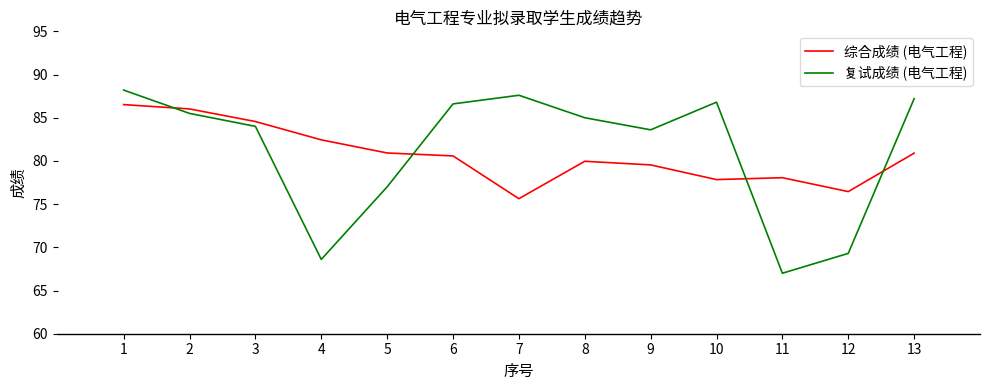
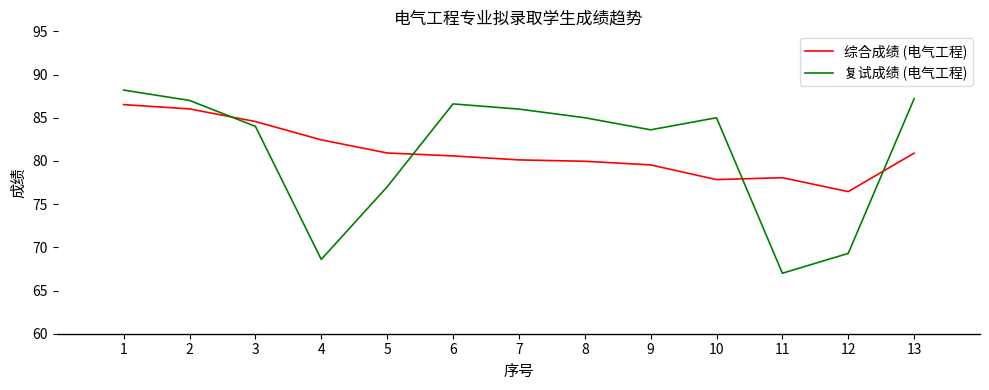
复试成绩 (电气工程), 2: 86 -> 87
综合成绩 (电气工程), 7: 76 -> 80
复试成绩 (电气工程), 7: 88 -> 86
复试成绩 (电气工程), 10: 87 -> 85
